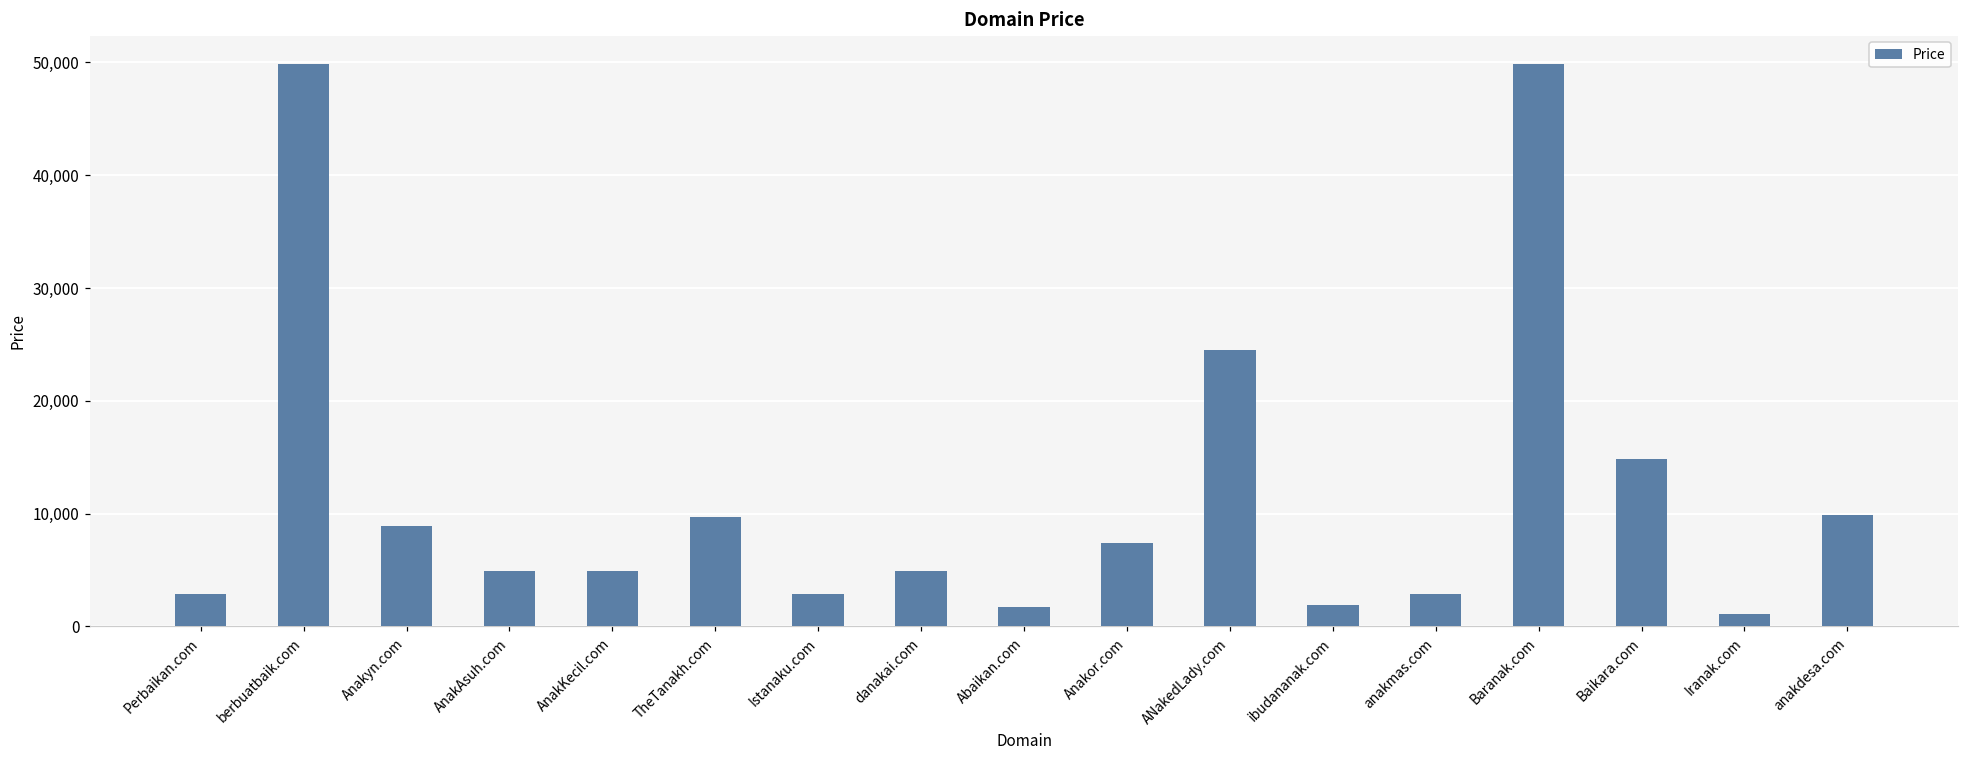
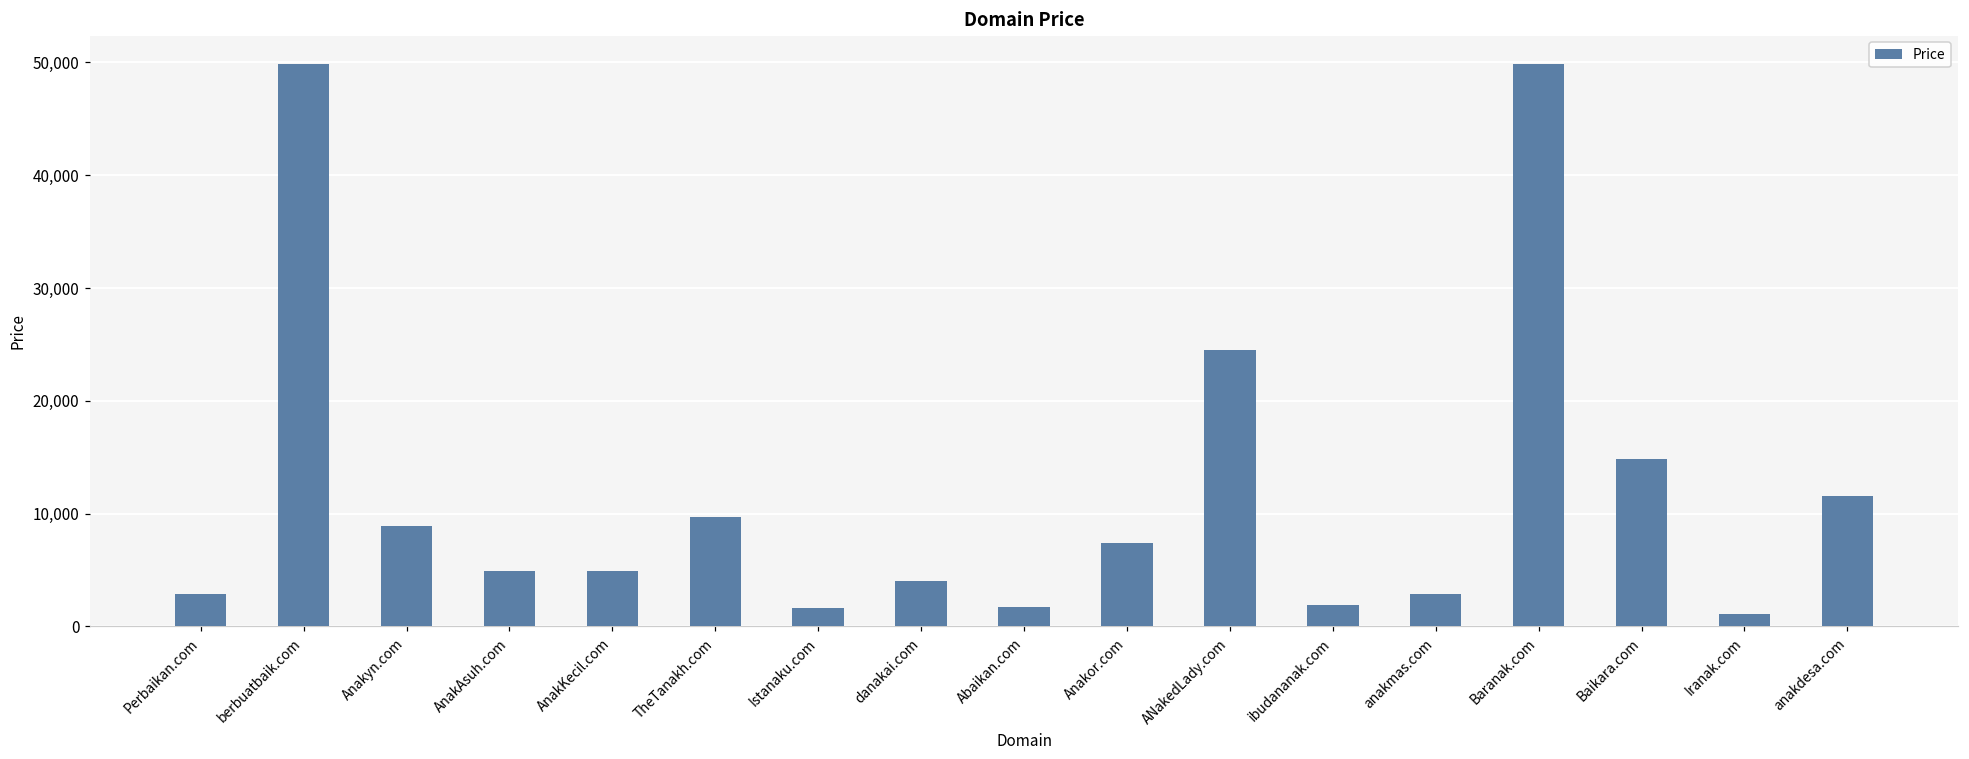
Istanaku.com: 2,900 -> 1,700
danakai.com: 4,900 -> 4,000
anakdesa.com: 9,900 -> 11,500
